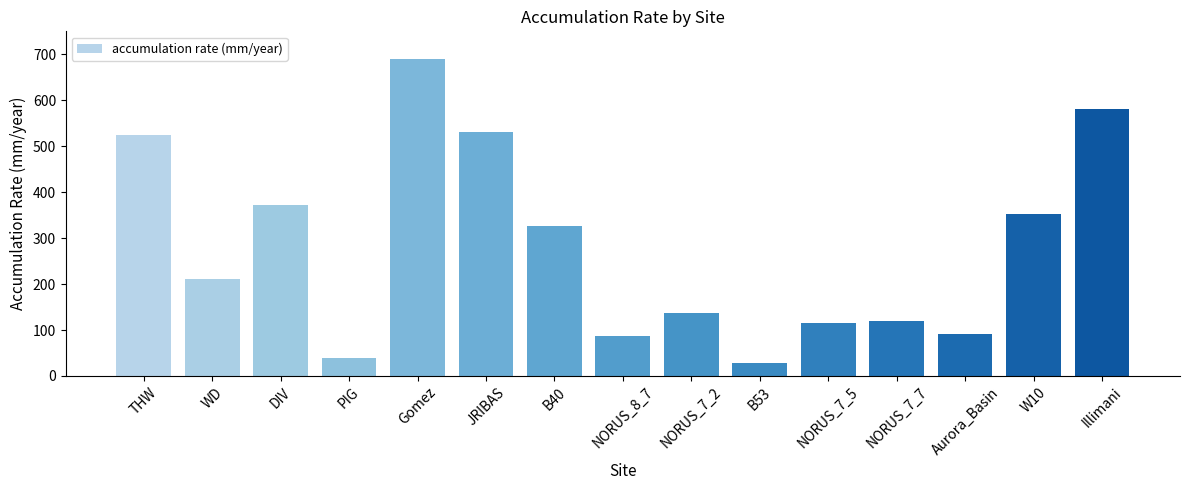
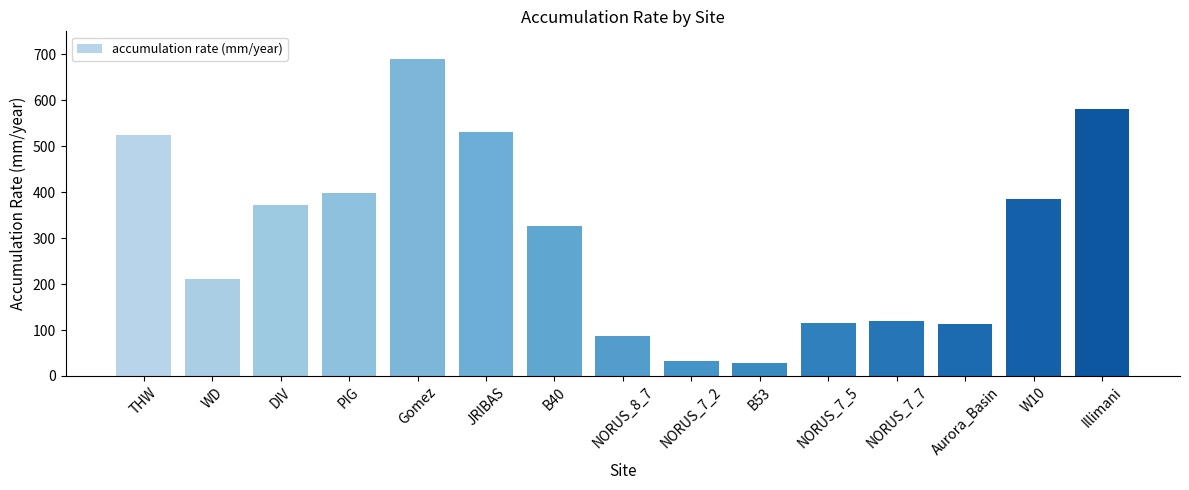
PIG: 40 -> 400
NORUS_7_2: 140 -> 30
Aurora_Basin: 90 -> 110
W10: 350 -> 390
